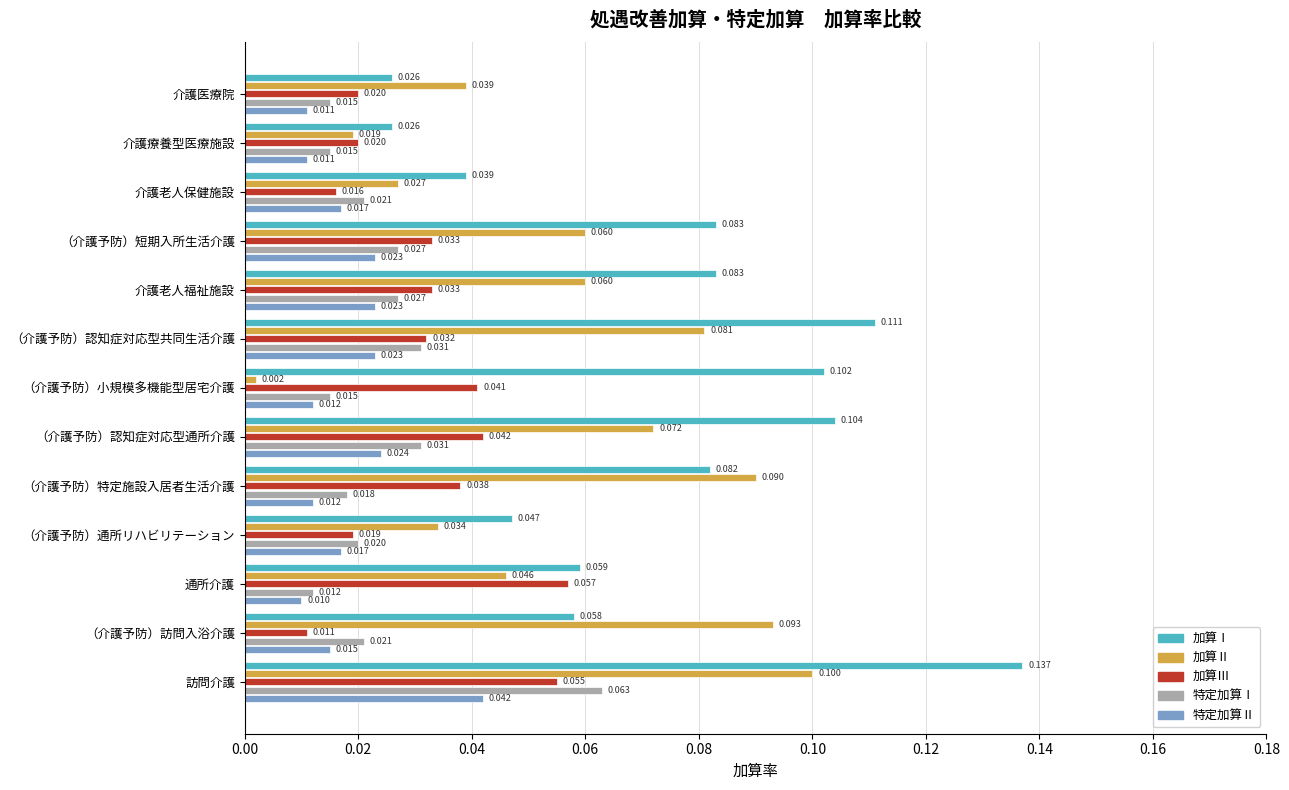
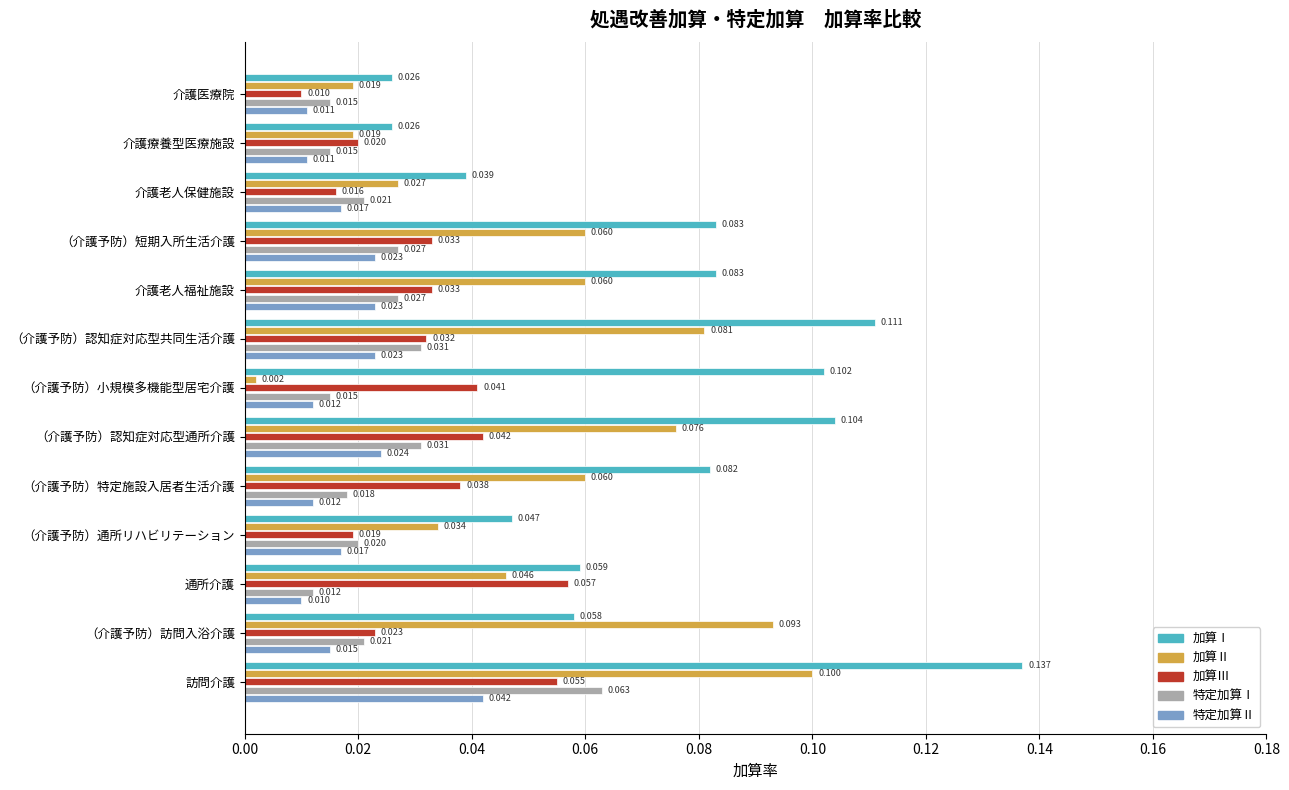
加算Ⅱ, 介護医療院: 0.039 -> 0.019
加算Ⅲ, 介護医療院: 0.020 -> 0.010
加算Ⅱ, （介護予防）認知症対応型通所介護: 0.072 -> 0.076
加算Ⅱ, （介護予防）特定施設入居者生活介護: 0.090 -> 0.060
加算Ⅲ, （介護予防）訪問入浴介護: 0.011 -> 0.023
